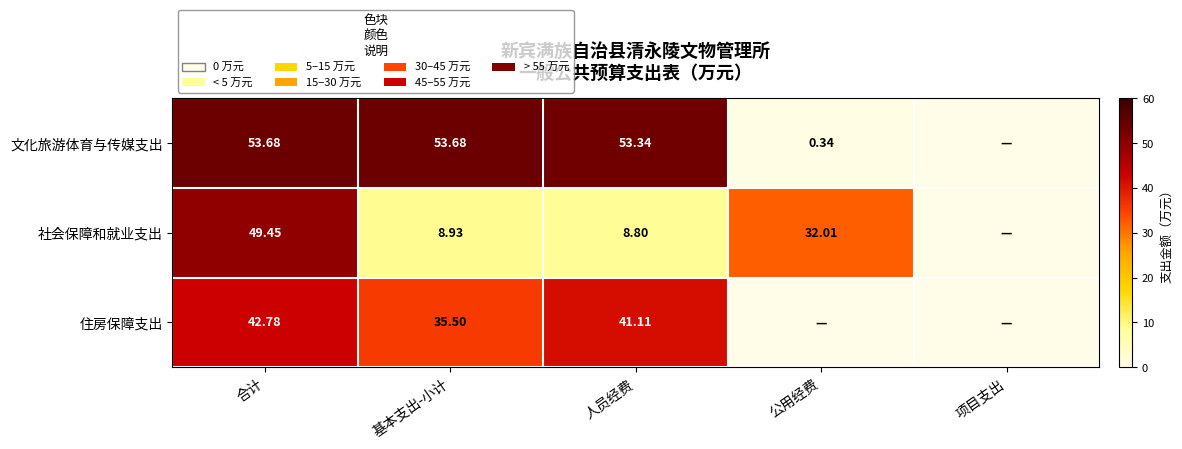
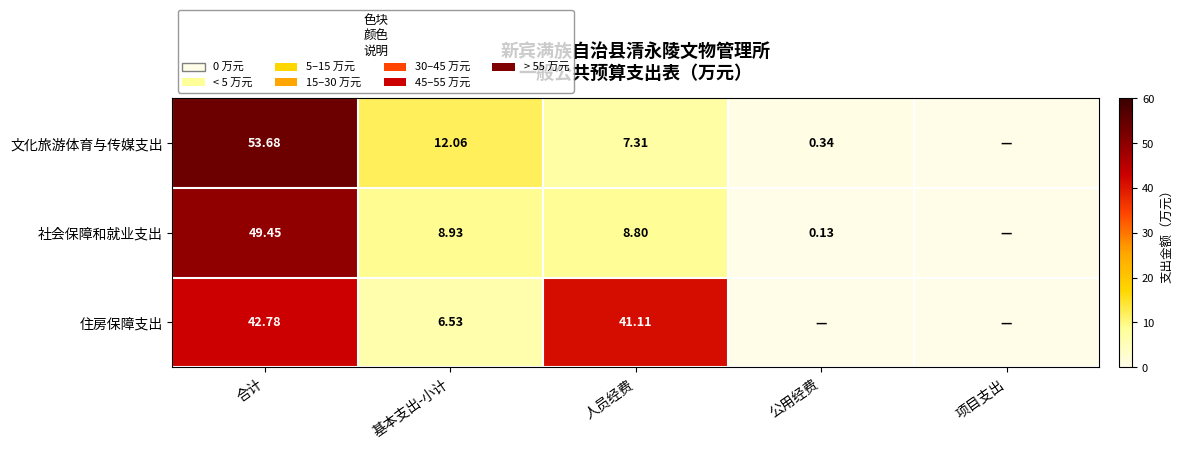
文化旅游体育与传媒支出, 基本支出-小计: 53.68 -> 12.06
文化旅游体育与传媒支出, 人员经费: 53.34 -> 7.31
社会保障和就业支出, 公用经费: 32.01 -> 0.13
住房保障支出, 基本支出-小计: 35.50 -> 6.53
